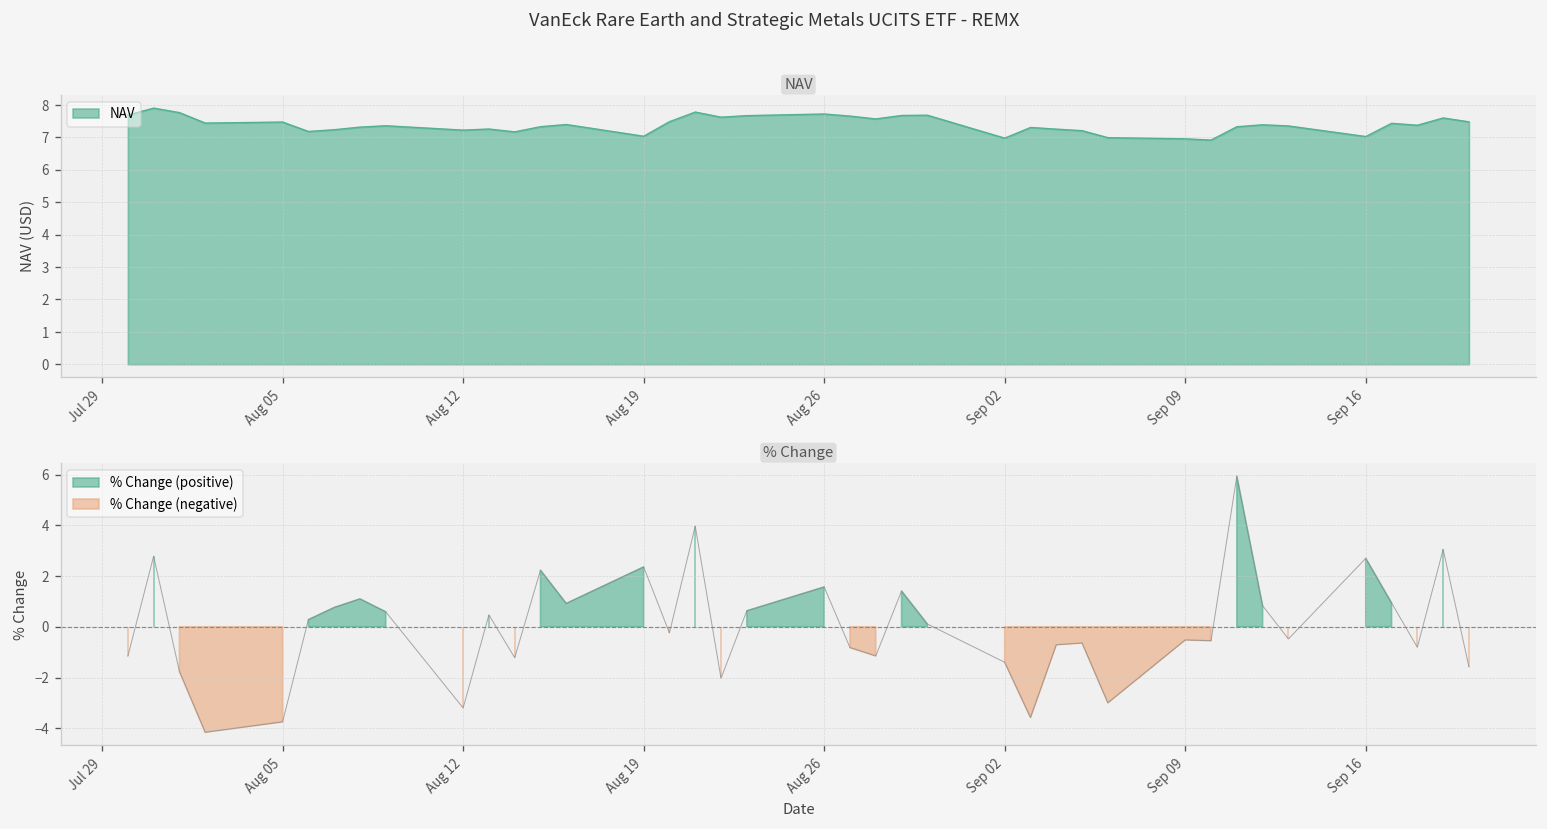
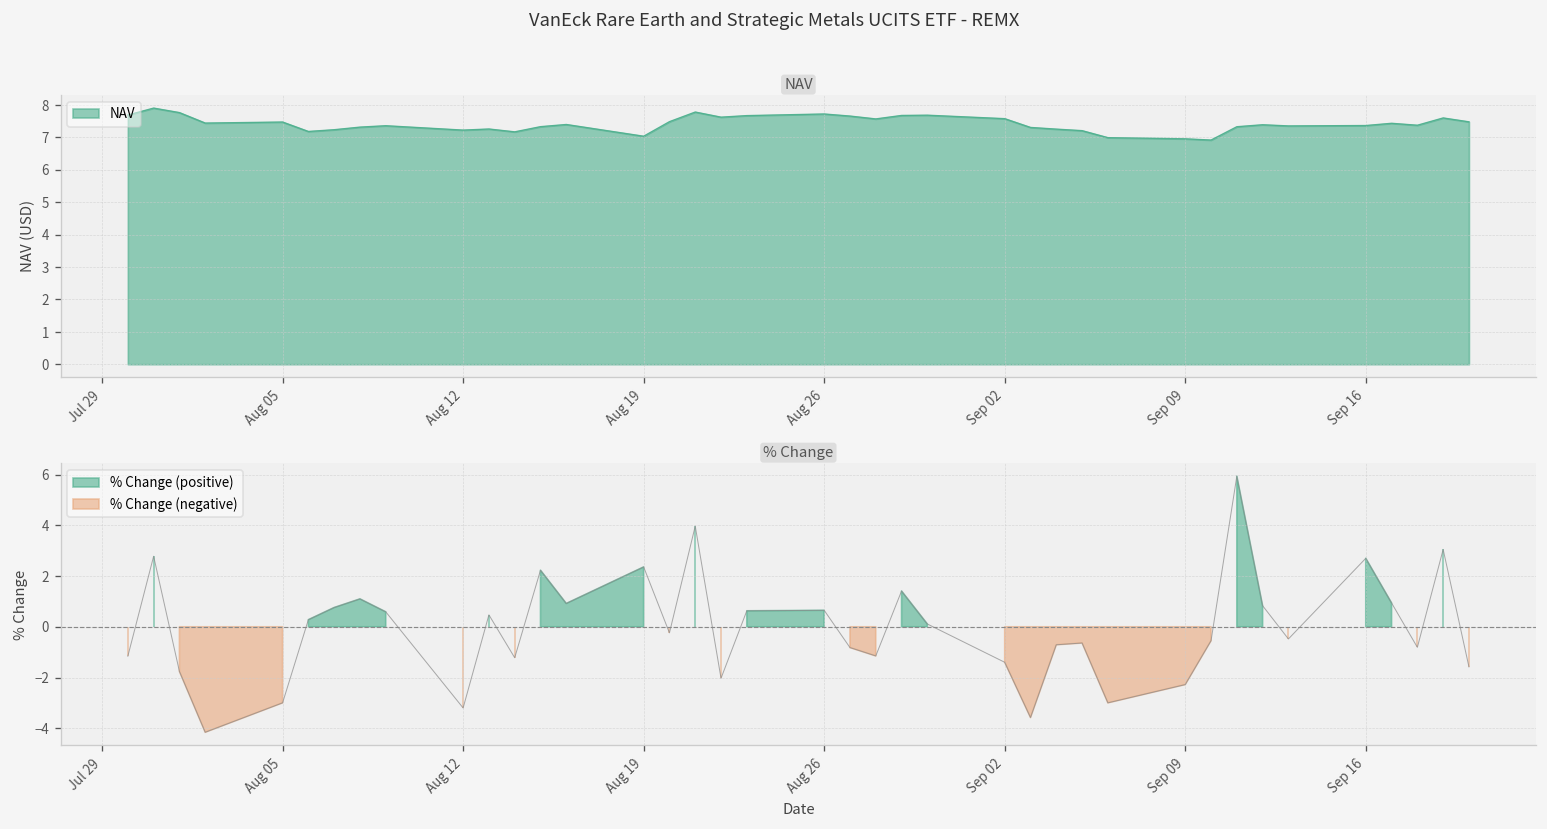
NAV, Sep 02: 7.0 -> 7.6
NAV, Sep 16: 7.0 -> 7.4
% Change, Aug 05: -3.8 -> -3.0
% Change, Aug 26: 1.6 -> 0.7
% Change, Sep 09: -0.5 -> -2.3
